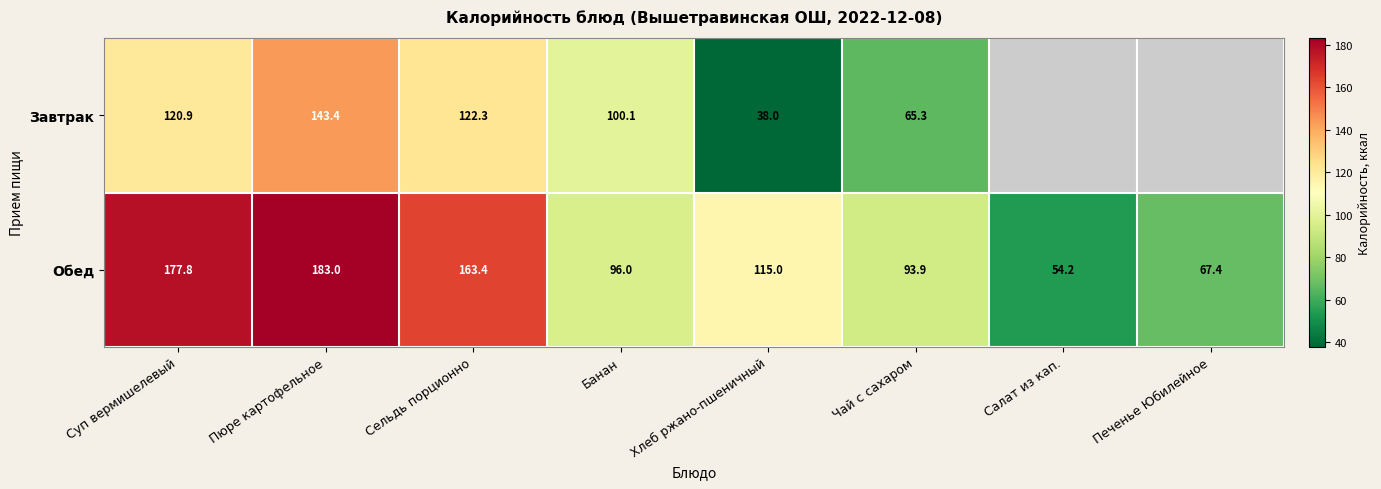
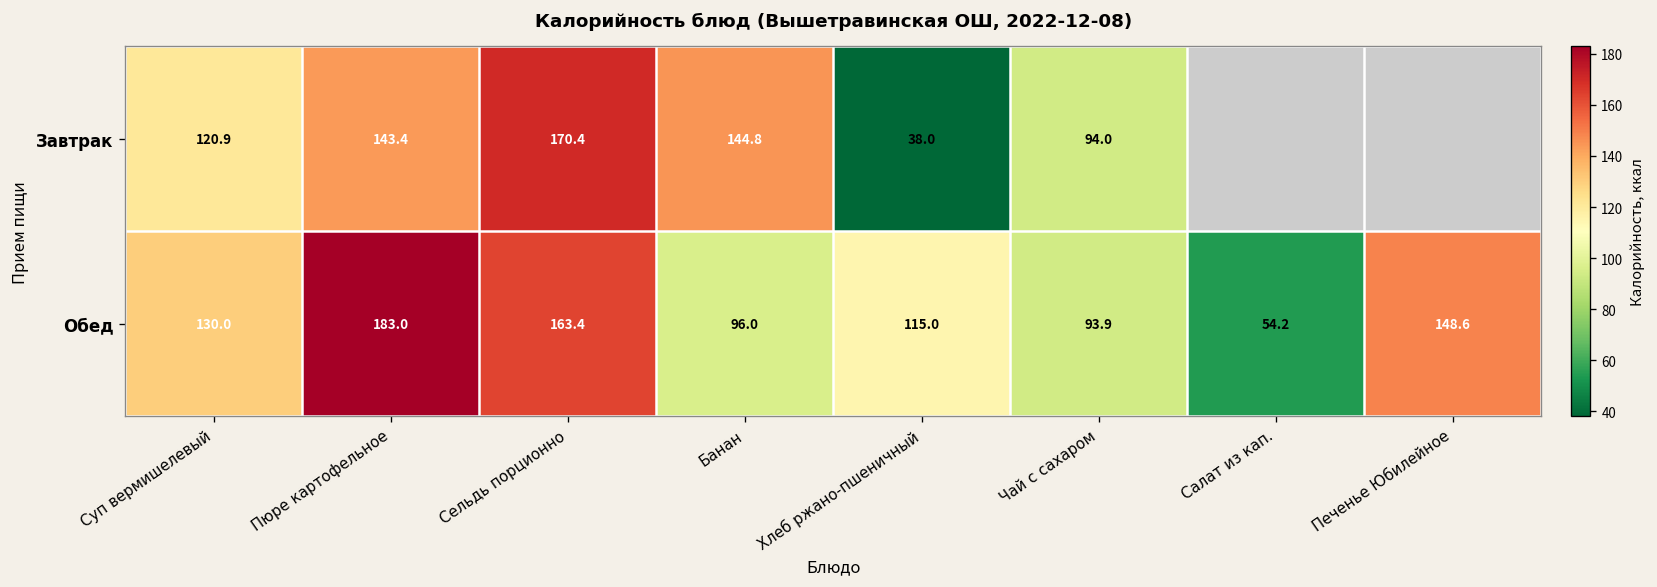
Завтрак, Сельдь порционно: 122.3 -> 170.4
Завтрак, Банан: 100.1 -> 144.8
Завтрак, Чай с сахаром: 65.3 -> 94.0
Обед, Суп вермишелевый: 177.8 -> 130.0
Обед, Печенье Юбилейное: 67.4 -> 148.6
